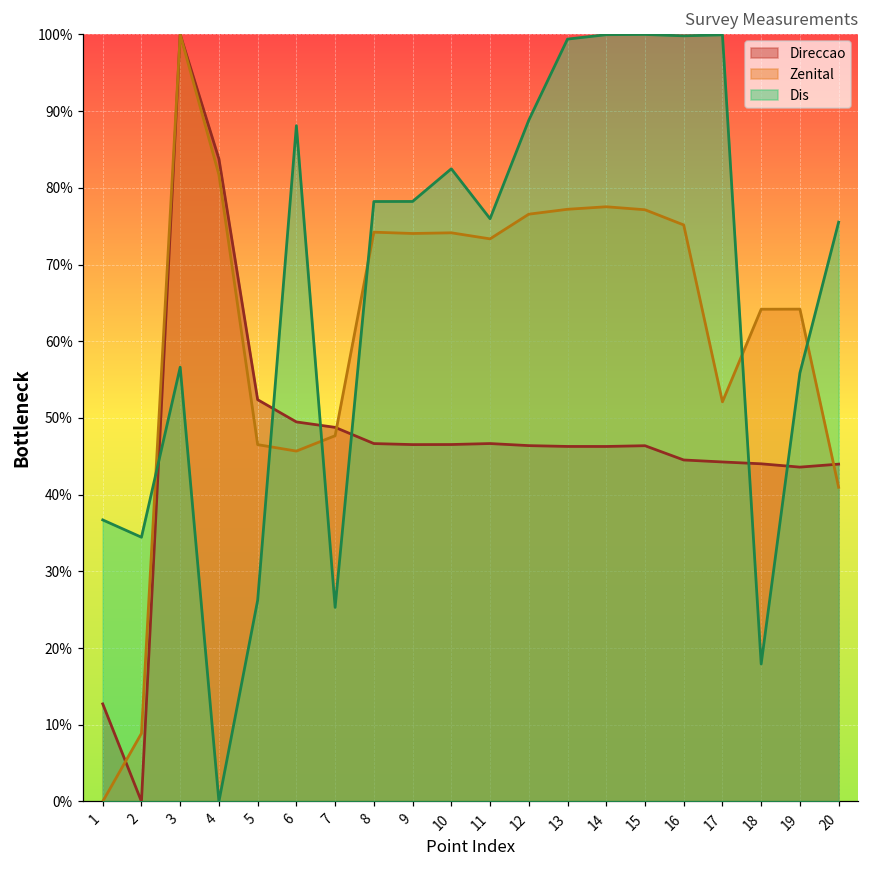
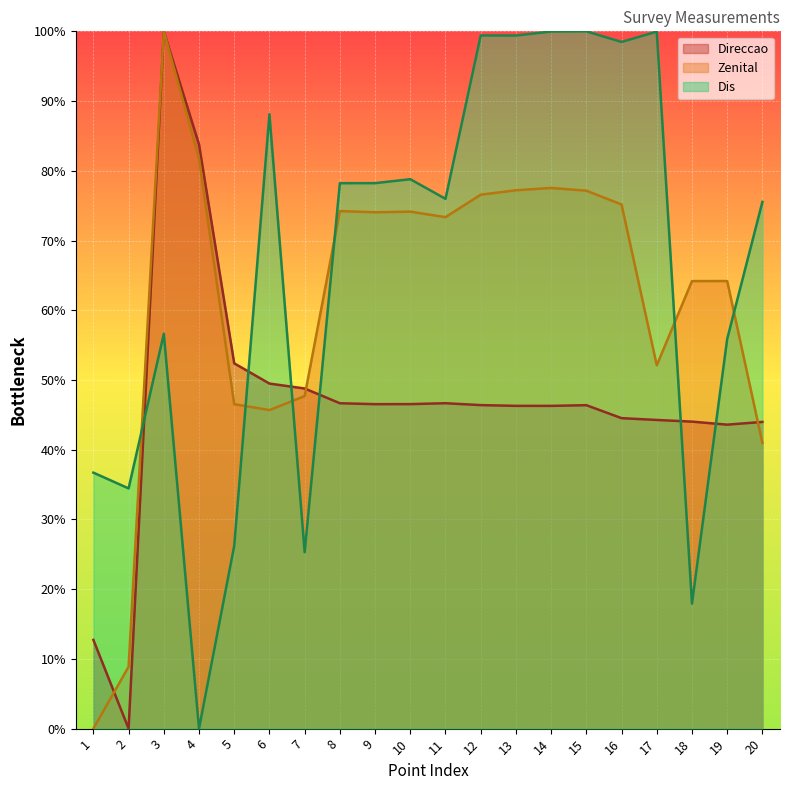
Dis, 10: 82% -> 79%
Dis, 12: 89% -> 99%
Dis, 16: 100% -> 98%
